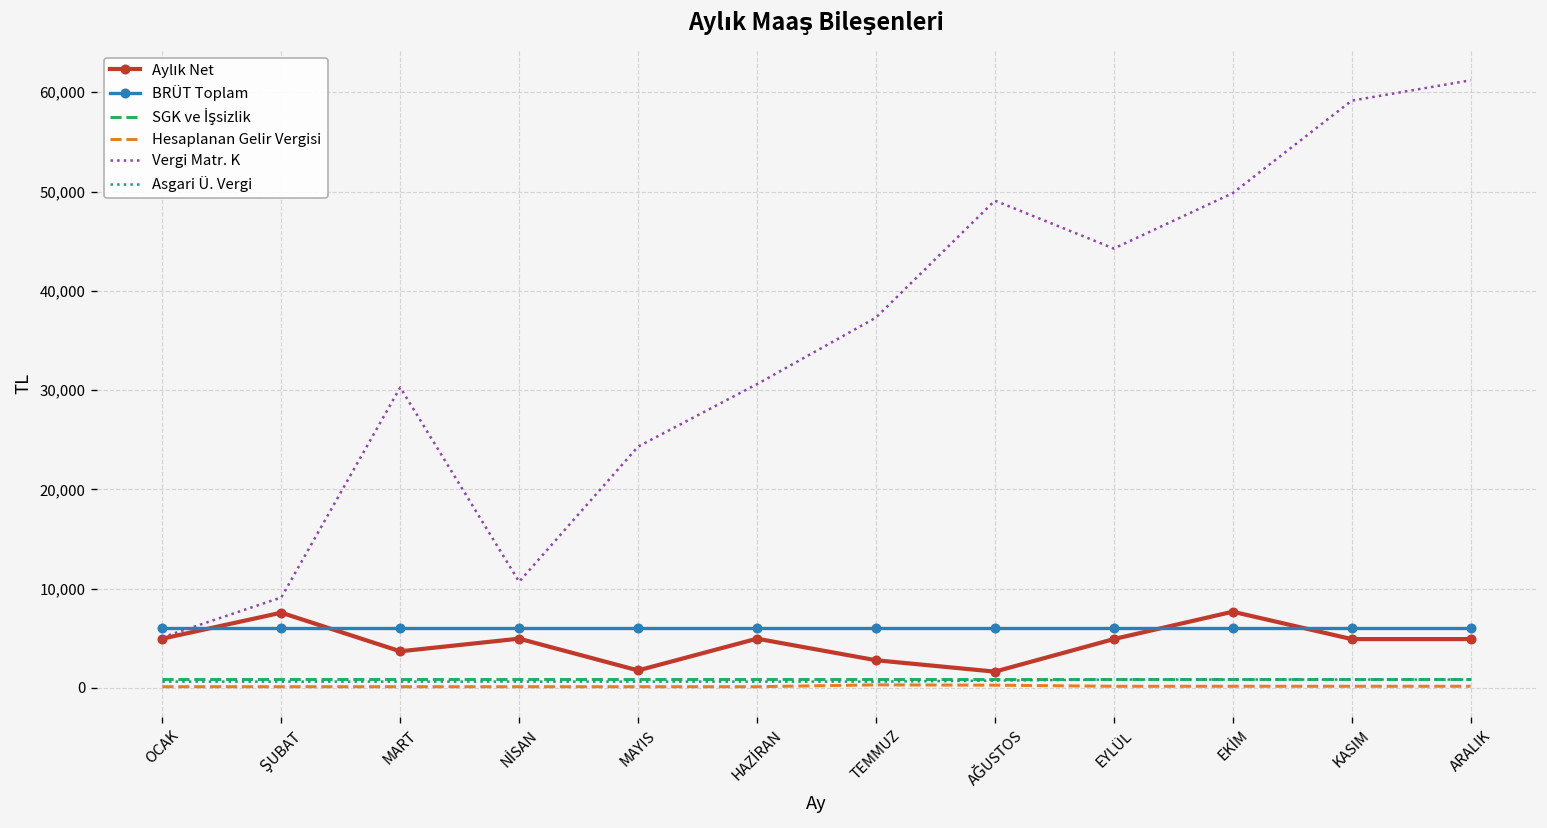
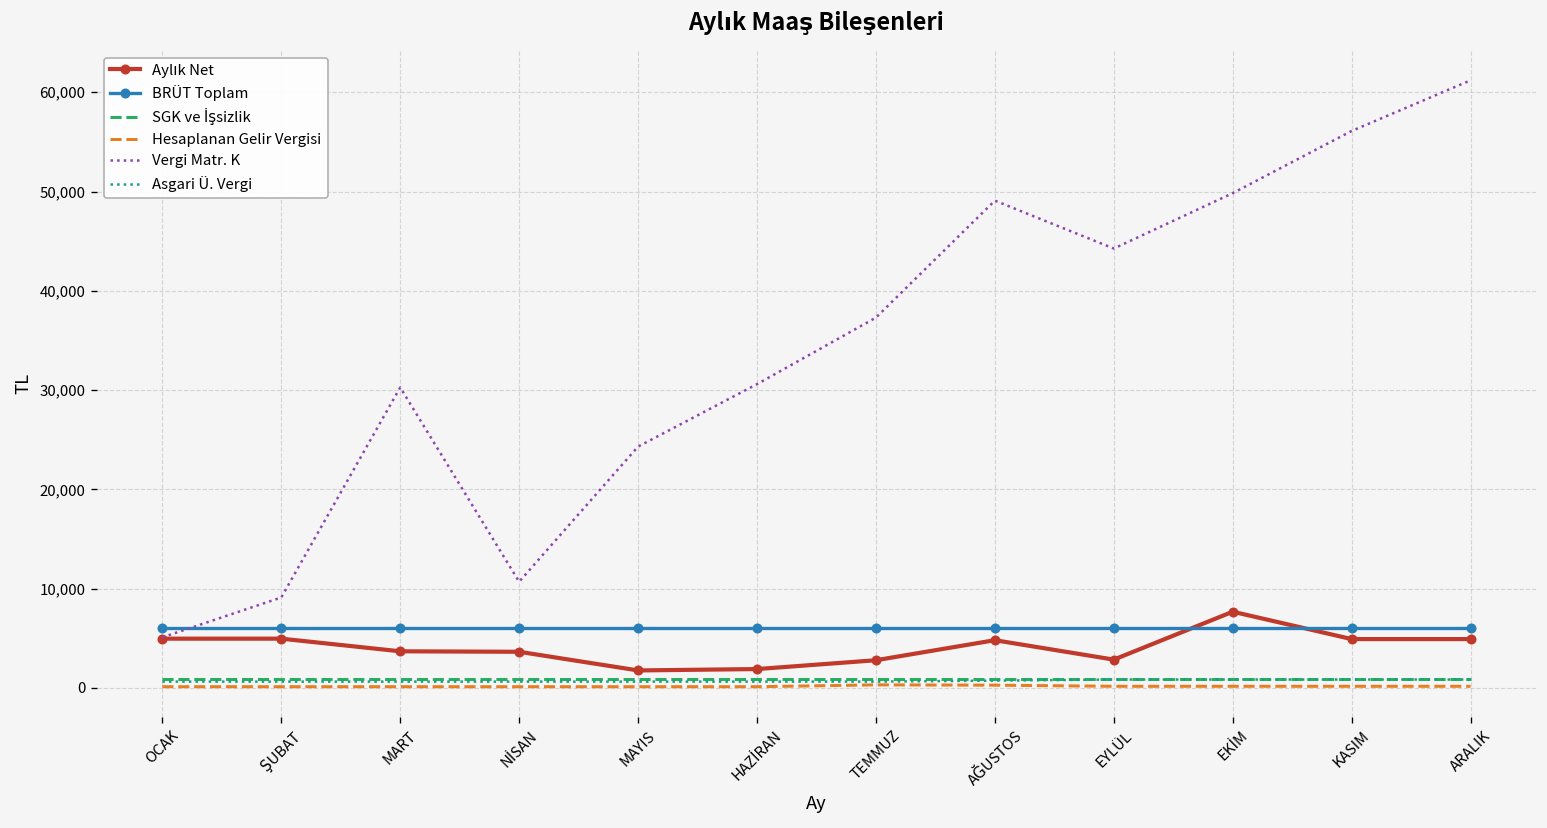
Aylık Net, ŞUBAT: 8,000 -> 5,000
Aylık Net, NİSAN: 5,000 -> 4,000
Aylık Net, HAZİRAN: 5,000 -> 2,000
Aylık Net, AĞUSTOS: 2,000 -> 5,000
Aylık Net, EYLÜL: 5,000 -> 3,000
Vergi Matr. K, KASIM: 59,000 -> 56,000
